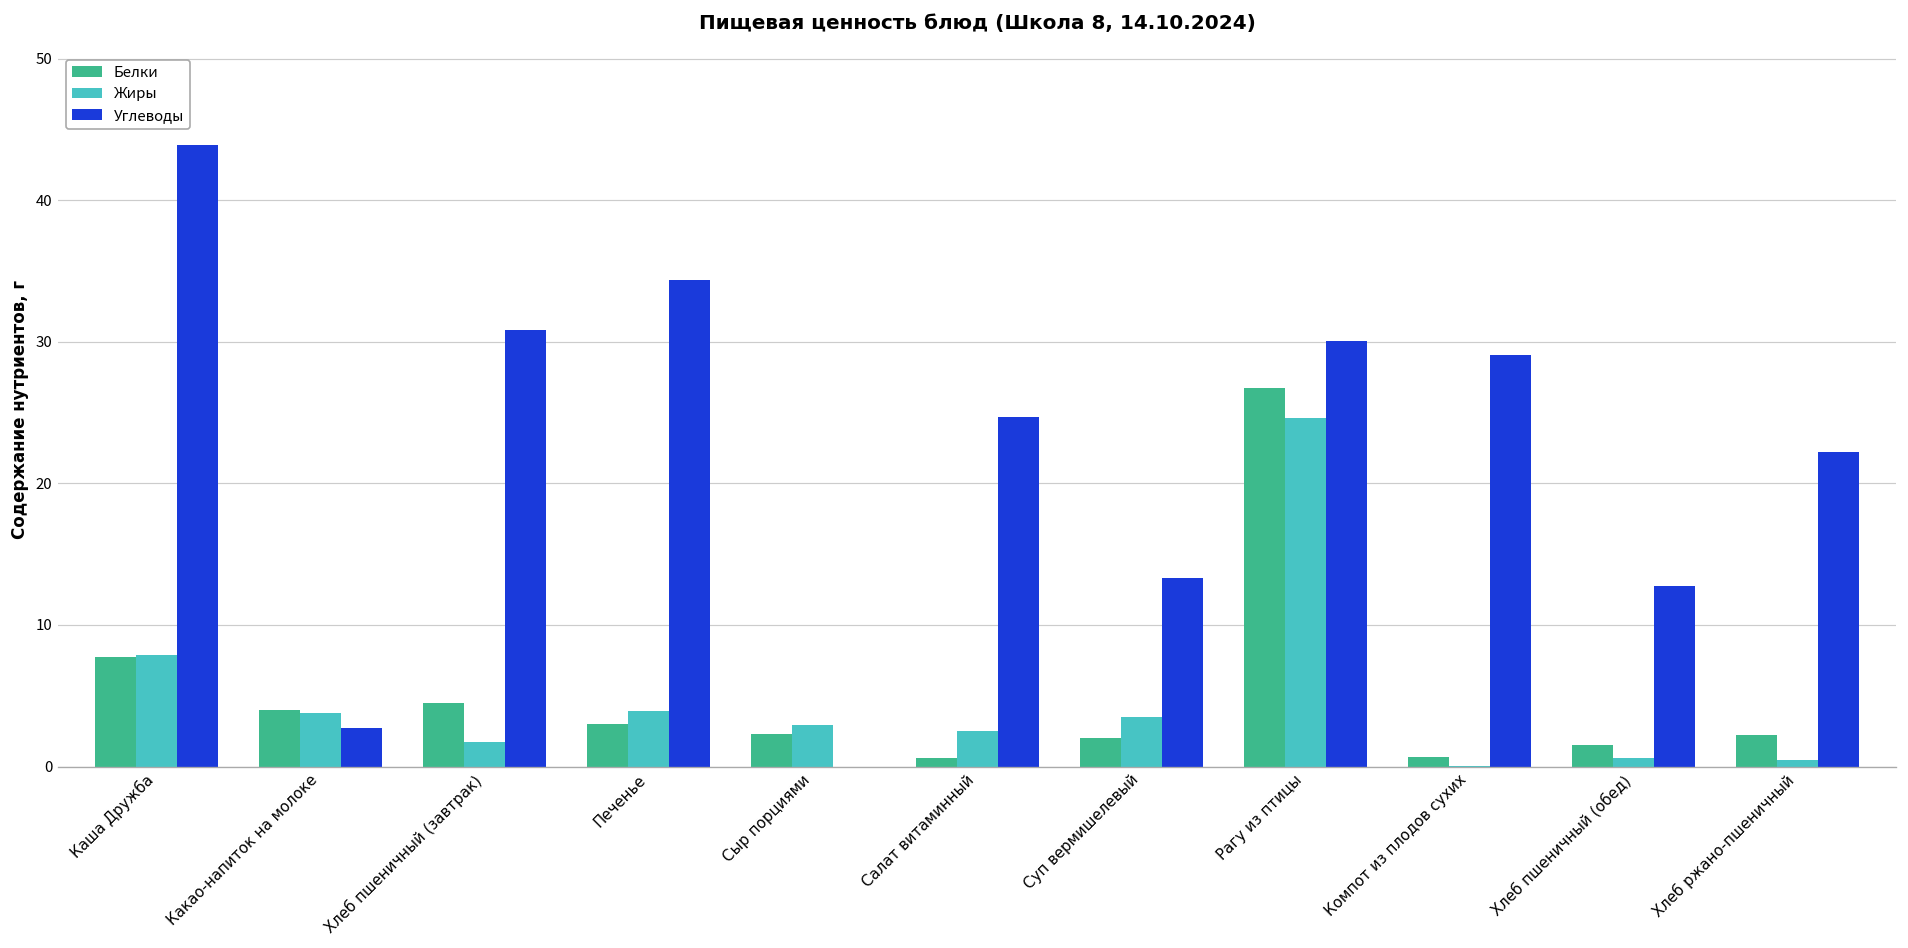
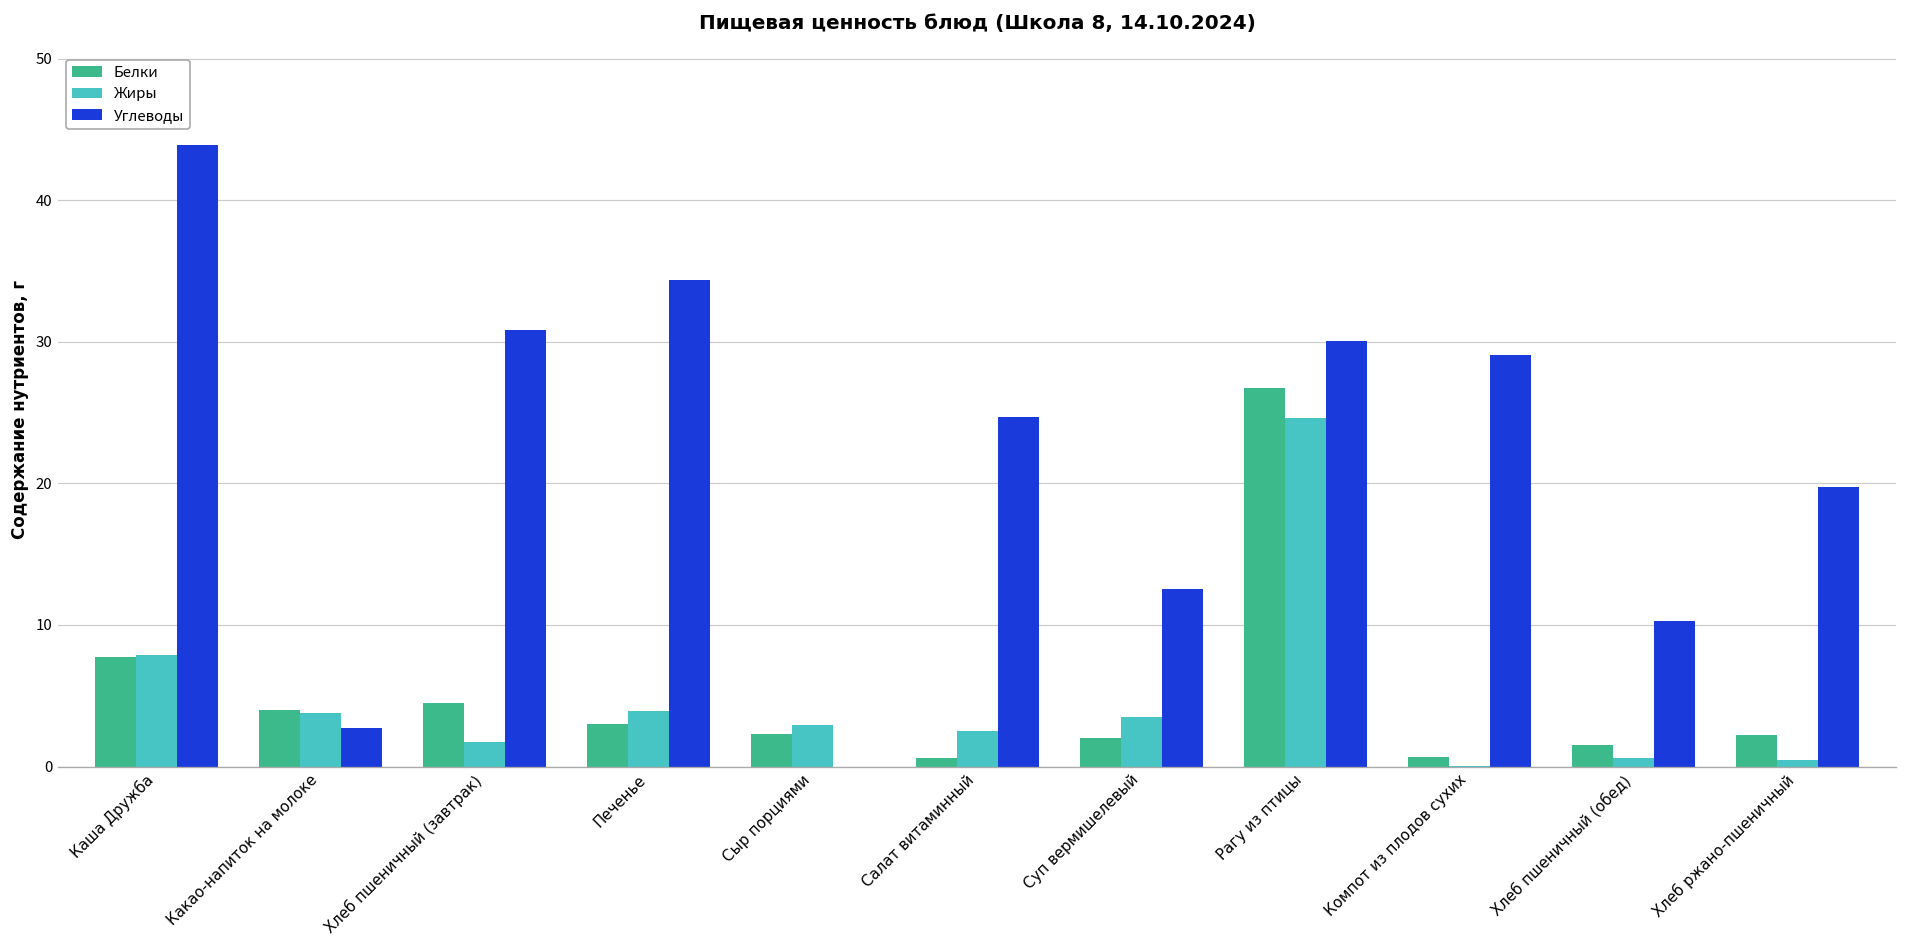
Углеводы, Суп вермишелевый: 13.3 -> 12.5
Углеводы, Хлеб пшеничный (обед): 12.7 -> 10.3
Углеводы, Хлеб ржано-пшеничный: 22.2 -> 19.8
